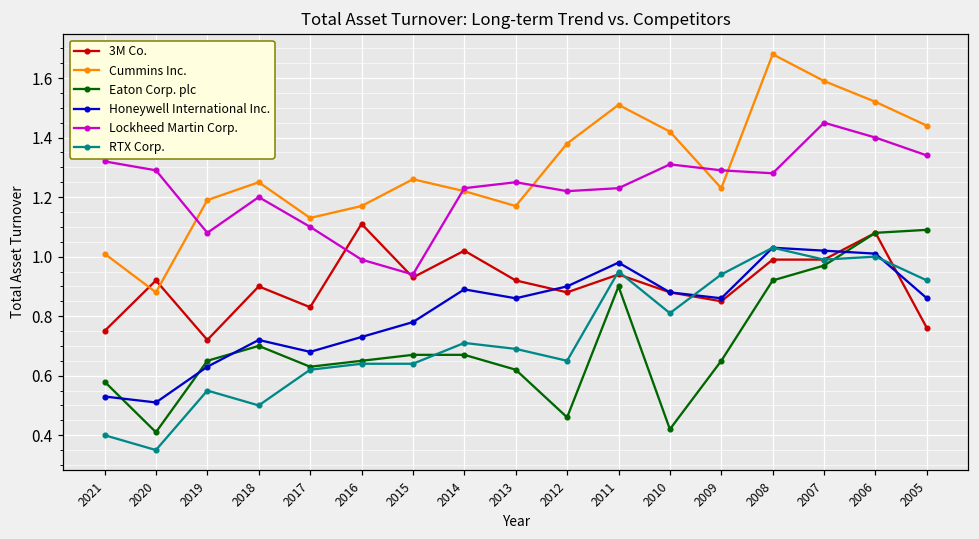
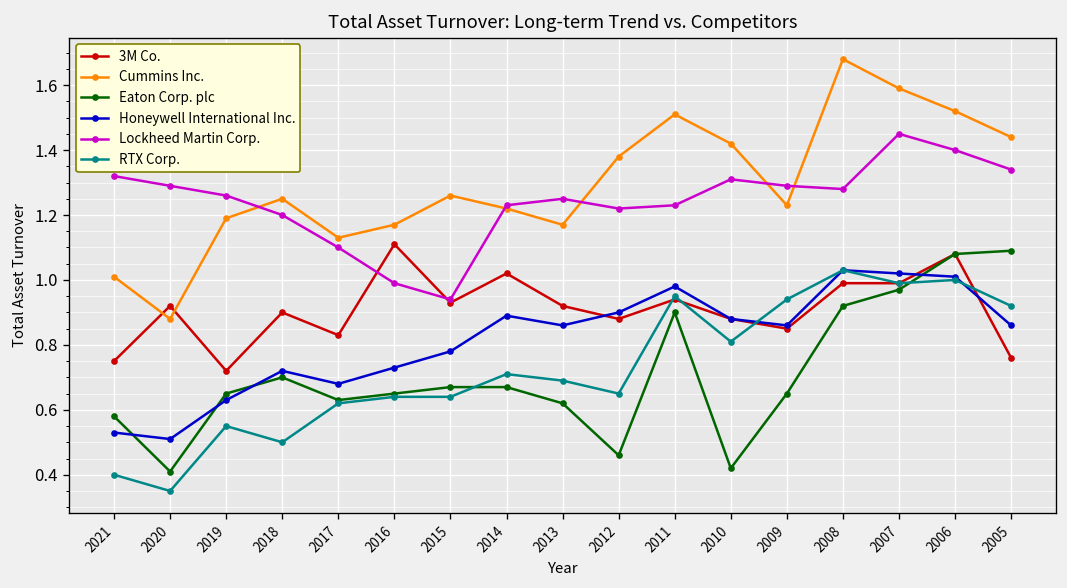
Lockheed Martin Corp., 2019: 1.08 -> 1.26
